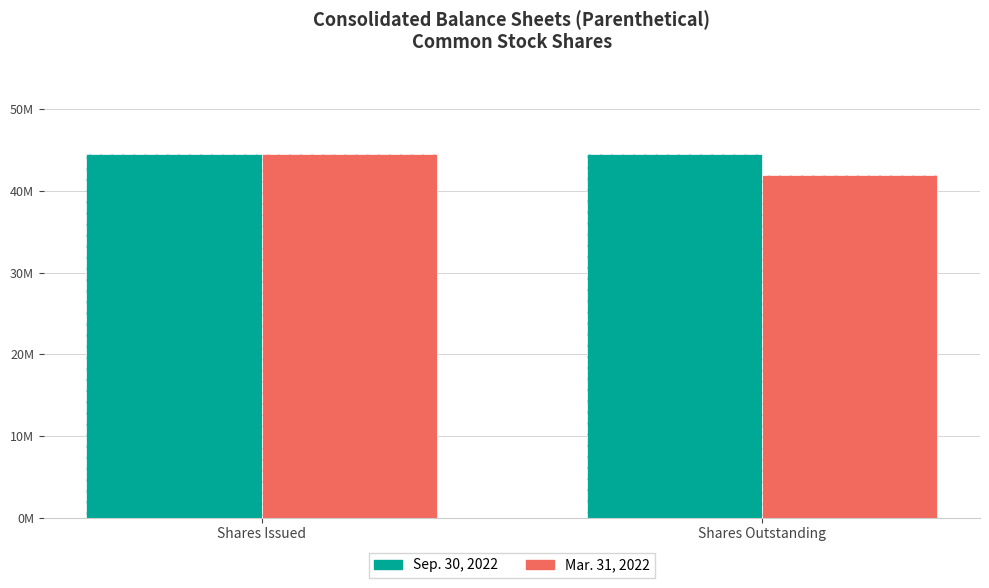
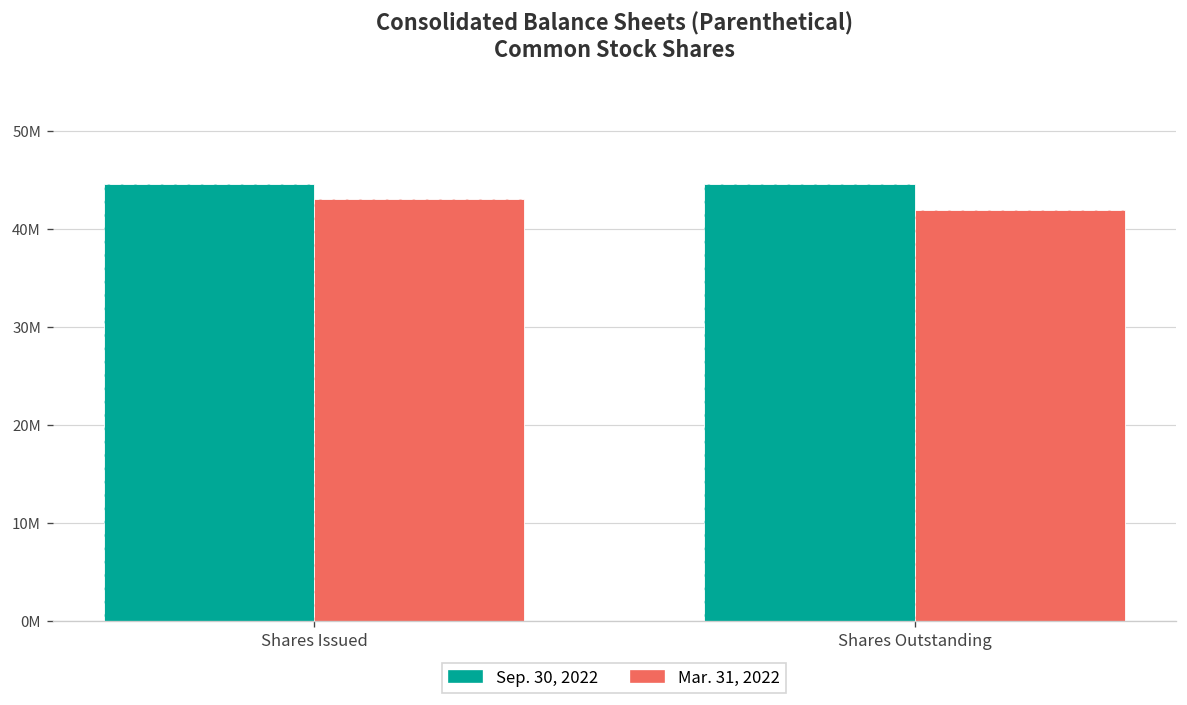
Mar. 31, 2022, Shares Issued: 45000000 -> 43000000
